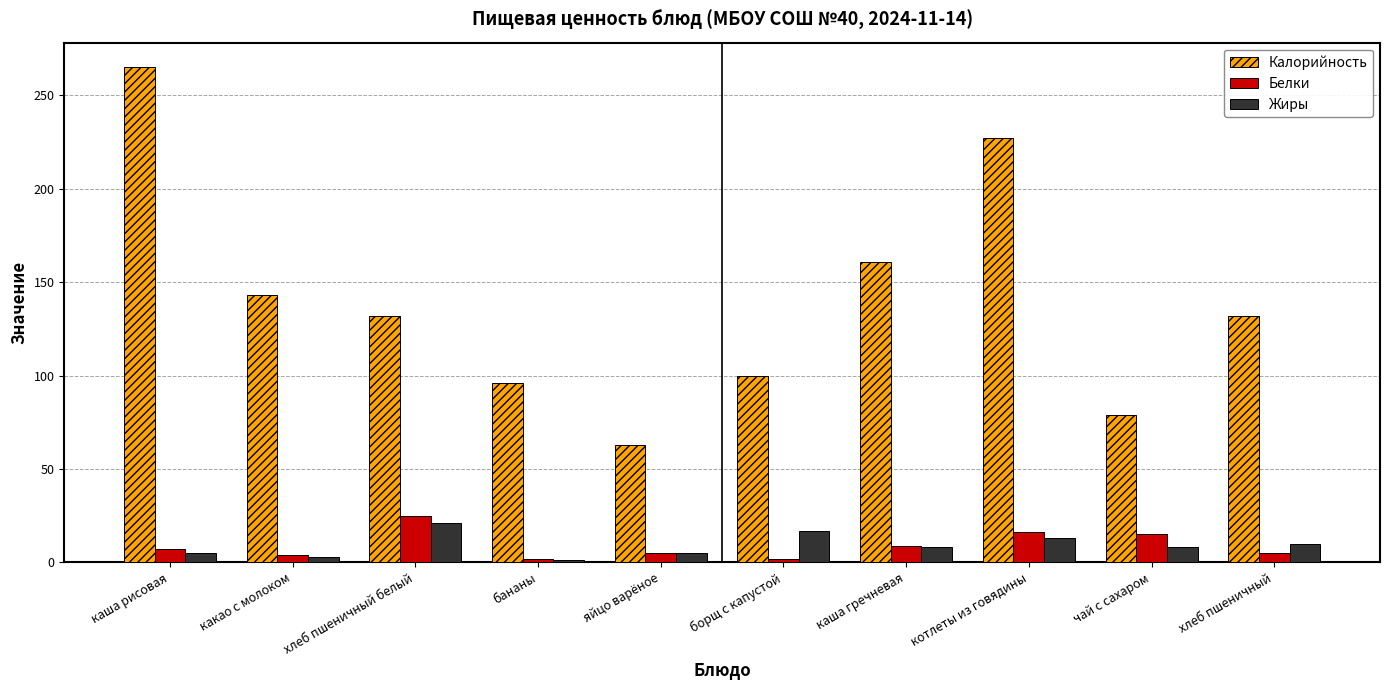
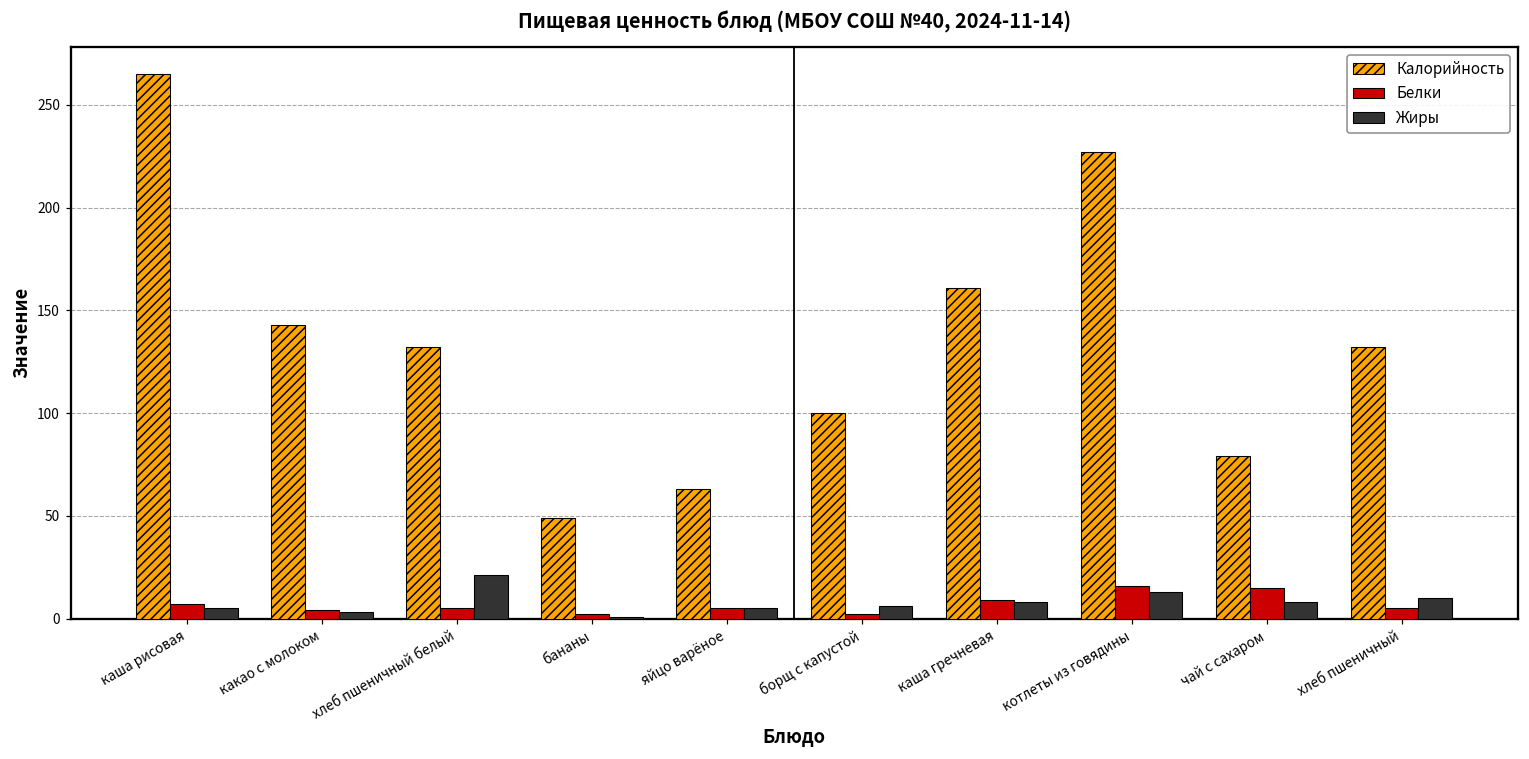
Белки, хлеб пшеничный белый: 25 -> 5
Калорийность, бананы: 96 -> 49
Жиры, борщ с капустой: 17 -> 6
